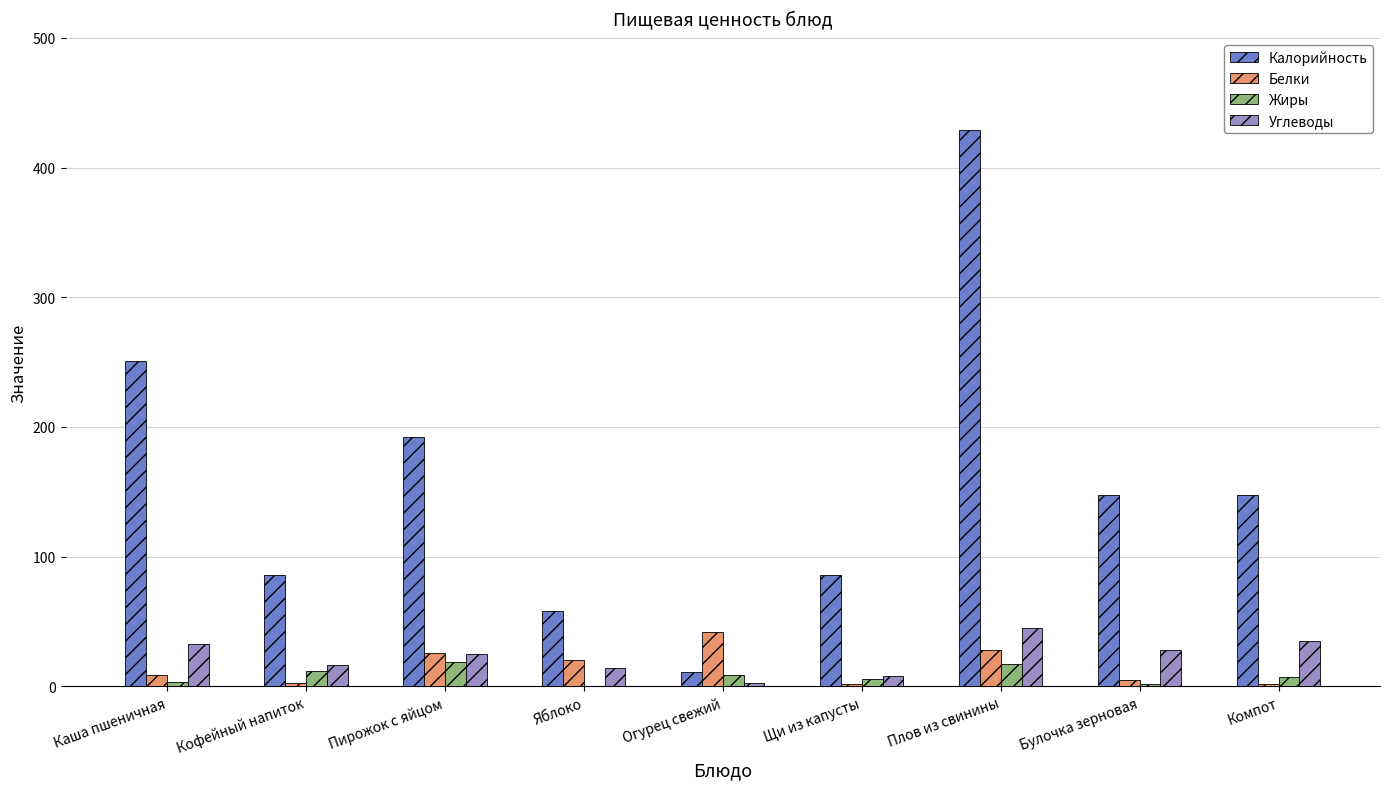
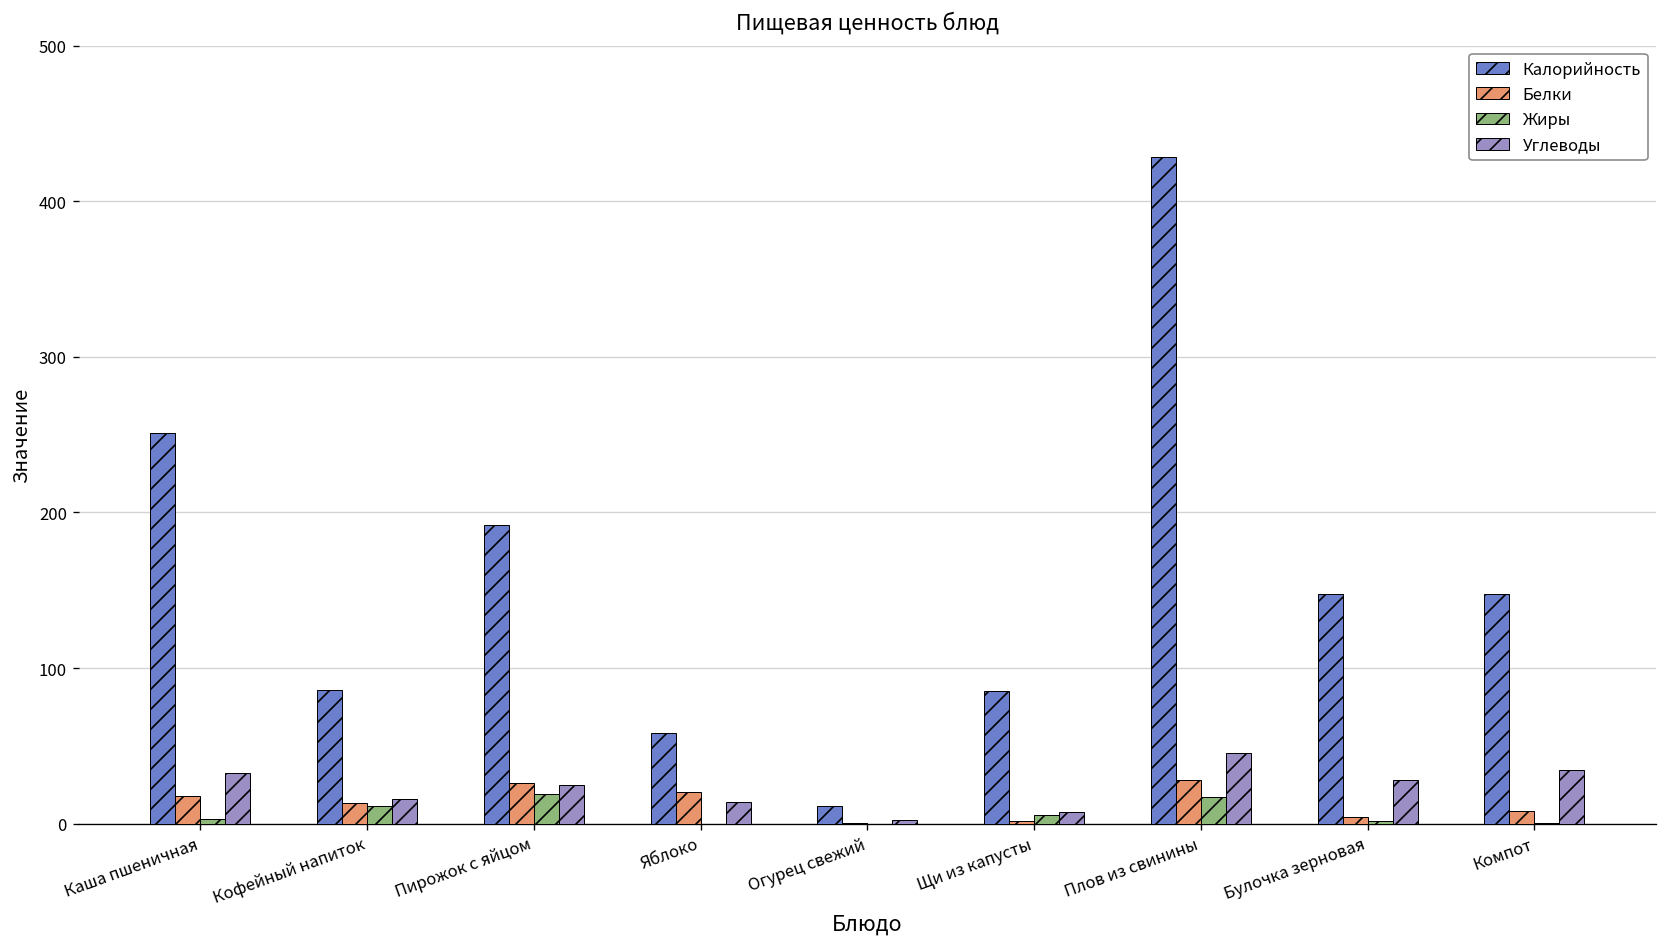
Белки, Каша пшеничная: 9 -> 18
Белки, Кофейный напиток: 2 -> 13
Белки, Огурец свежий: 42 -> 1
Жиры, Огурец свежий: 9 -> 0
Белки, Компот: 2 -> 8
Жиры, Компот: 8 -> 0
